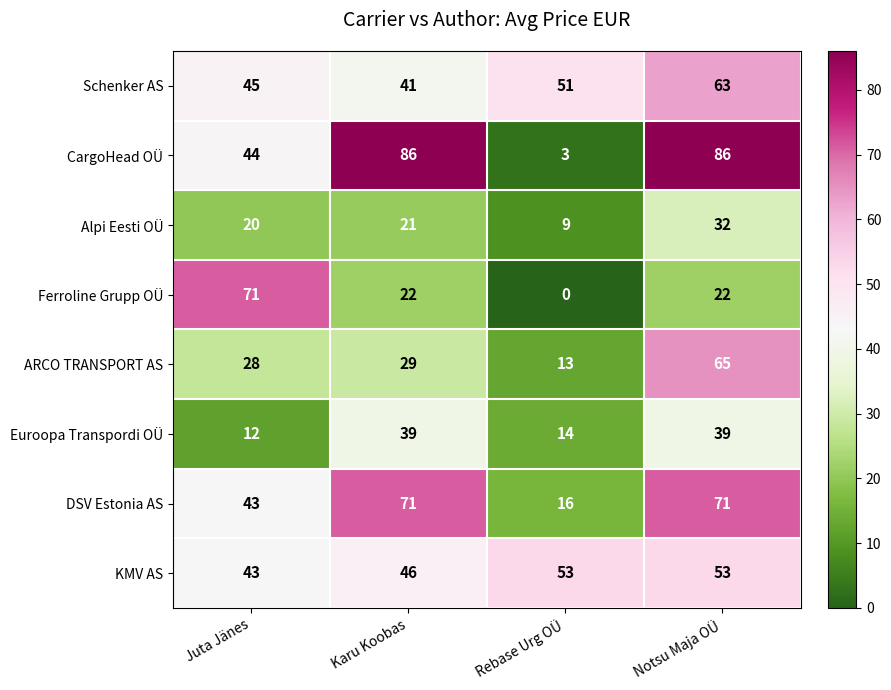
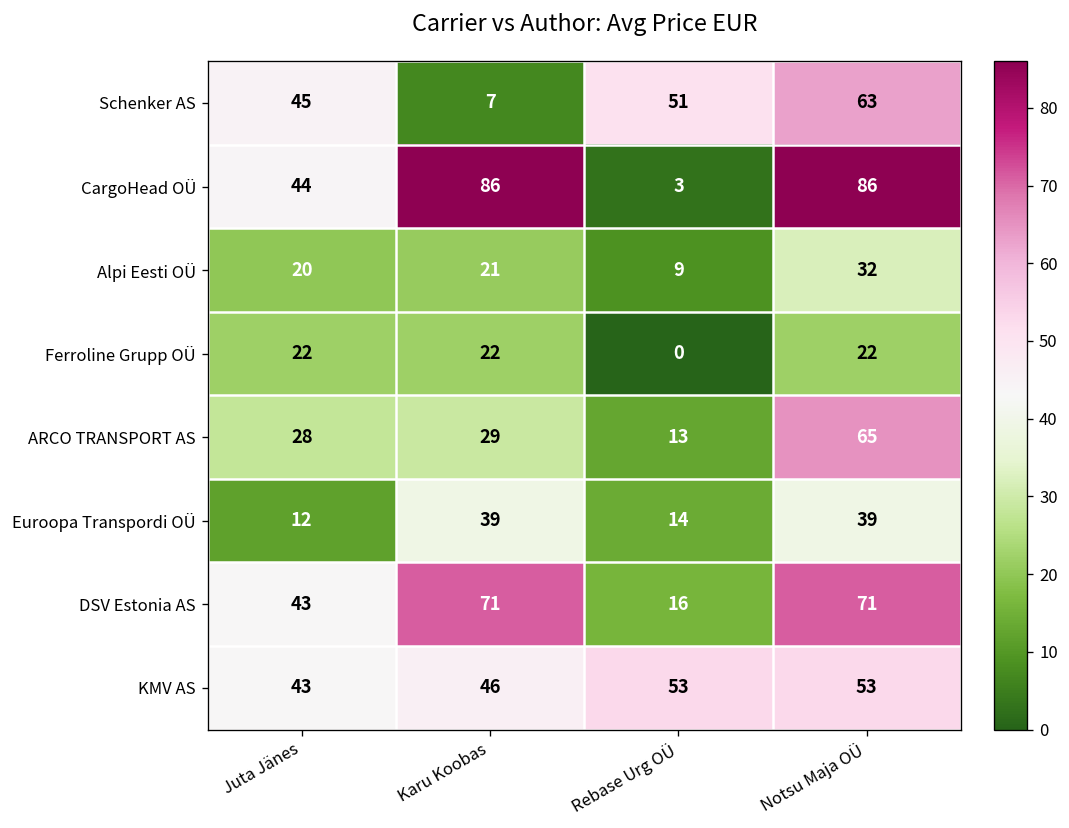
Schenker AS, Karu Koobas: 41 -> 7
Ferroline Grupp OÜ, Juta Jänes: 71 -> 22
